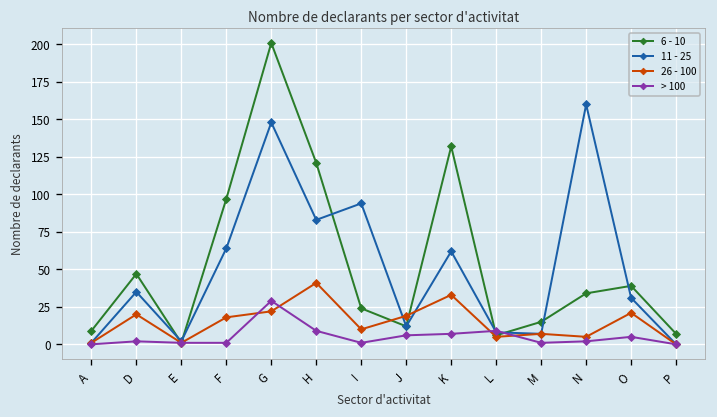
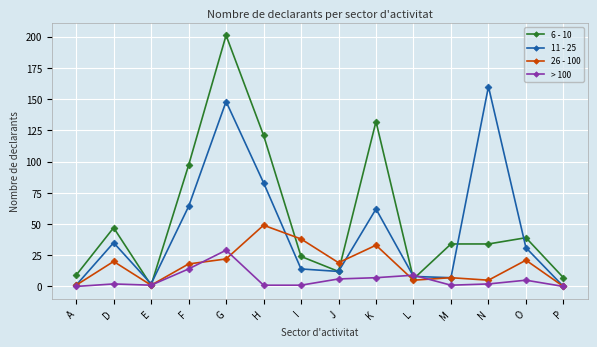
> 100, F: 1 -> 14
26 - 100, H: 41 -> 49
> 100, H: 9 -> 1
11 - 25, I: 94 -> 14
26 - 100, I: 10 -> 38
6 - 10, M: 15 -> 34
